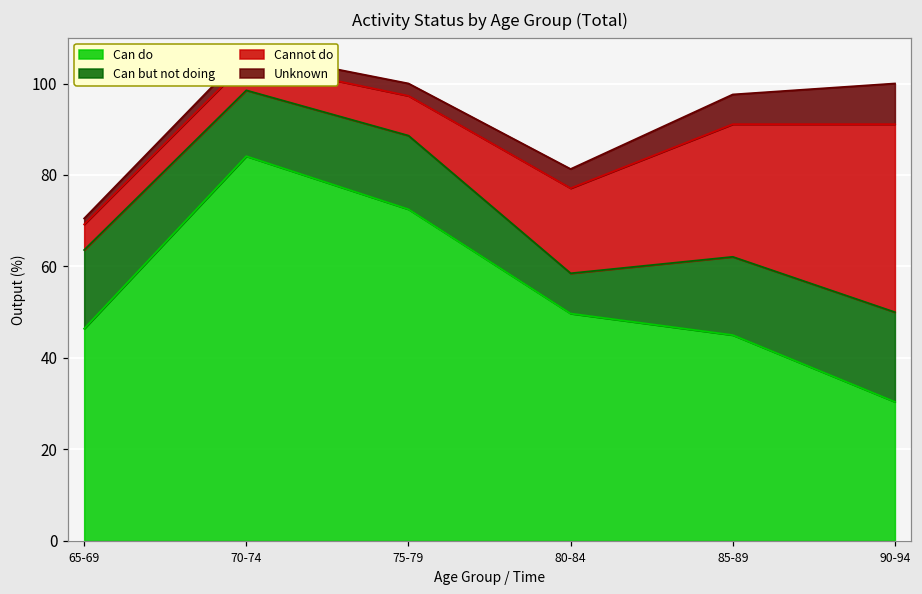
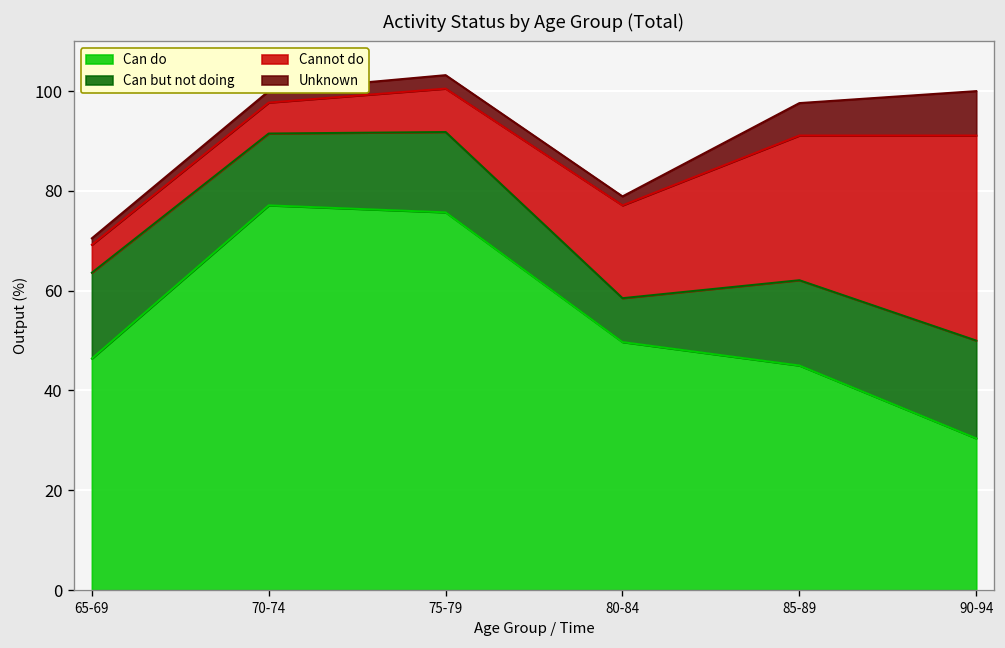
Can do, 70-74: 84 -> 77
Can do, 75-79: 73 -> 76
Unknown, 80-84: 4 -> 2
